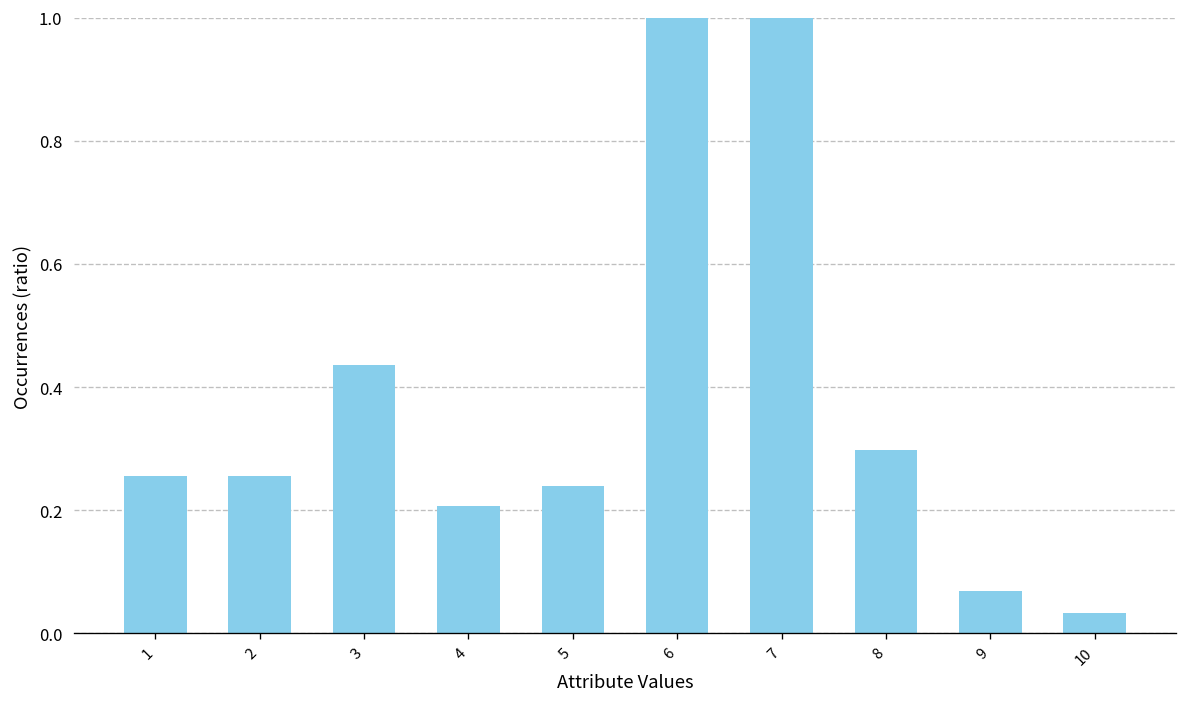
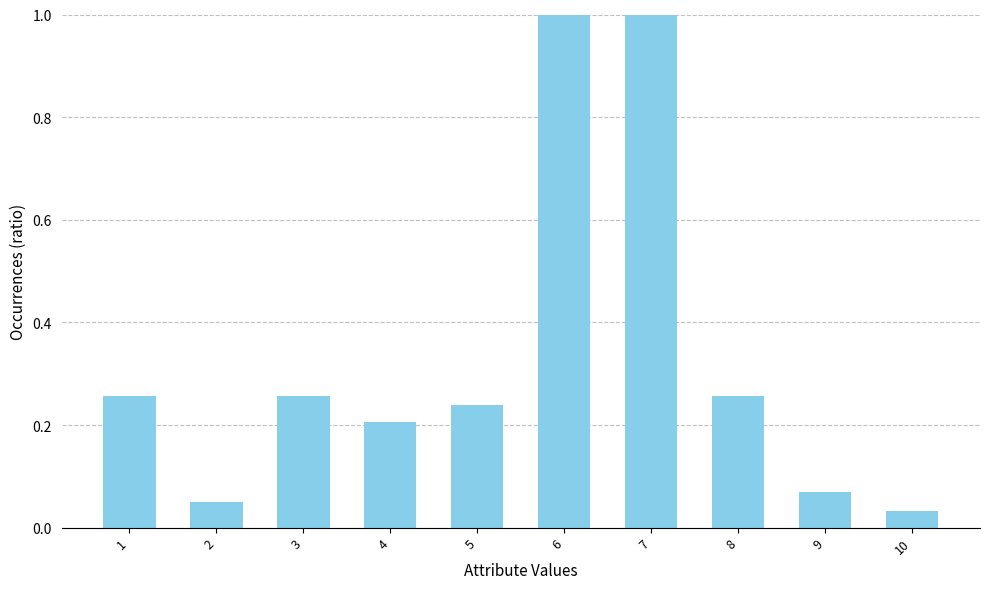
2: 0.26 -> 0.05
3: 0.44 -> 0.26
8: 0.30 -> 0.26
